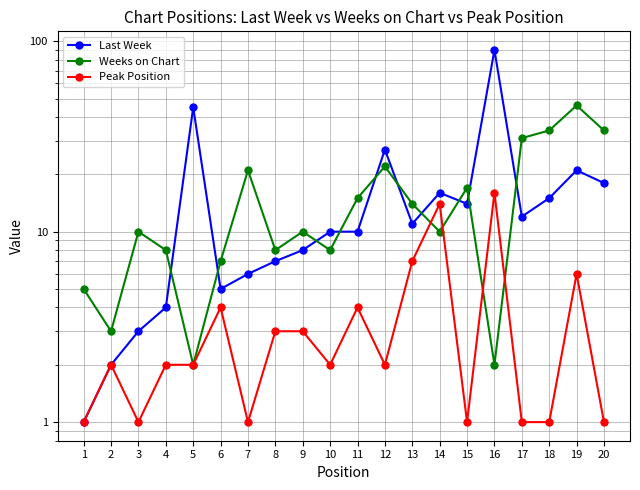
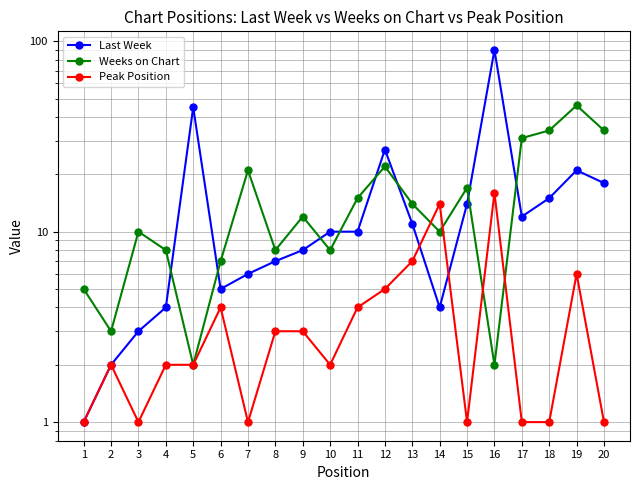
Weeks on Chart, 9: 10 -> 12
Peak Position, 12: 2 -> 5
Last Week, 14: 16 -> 4
